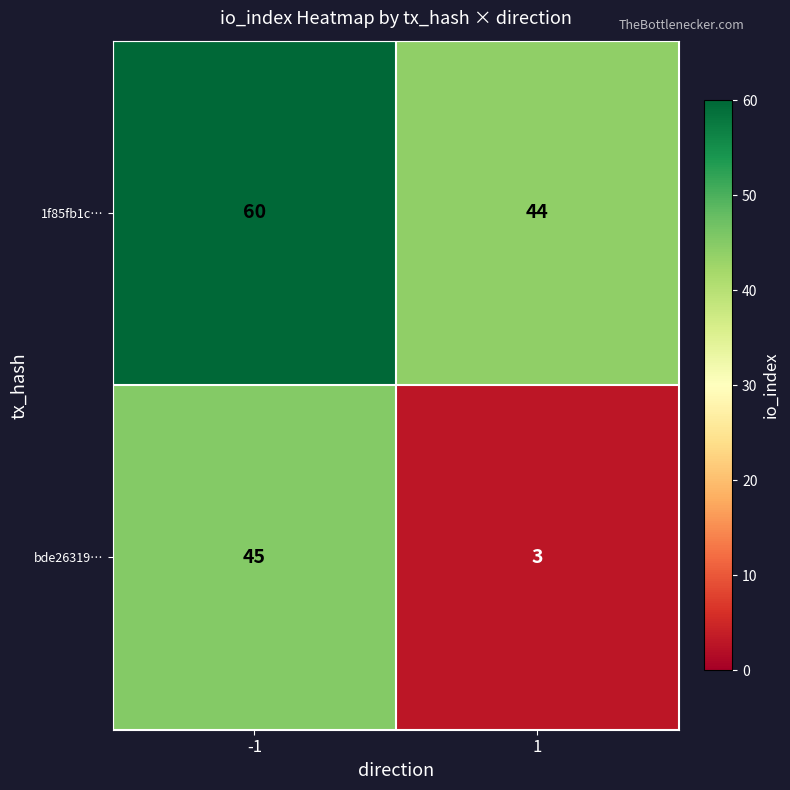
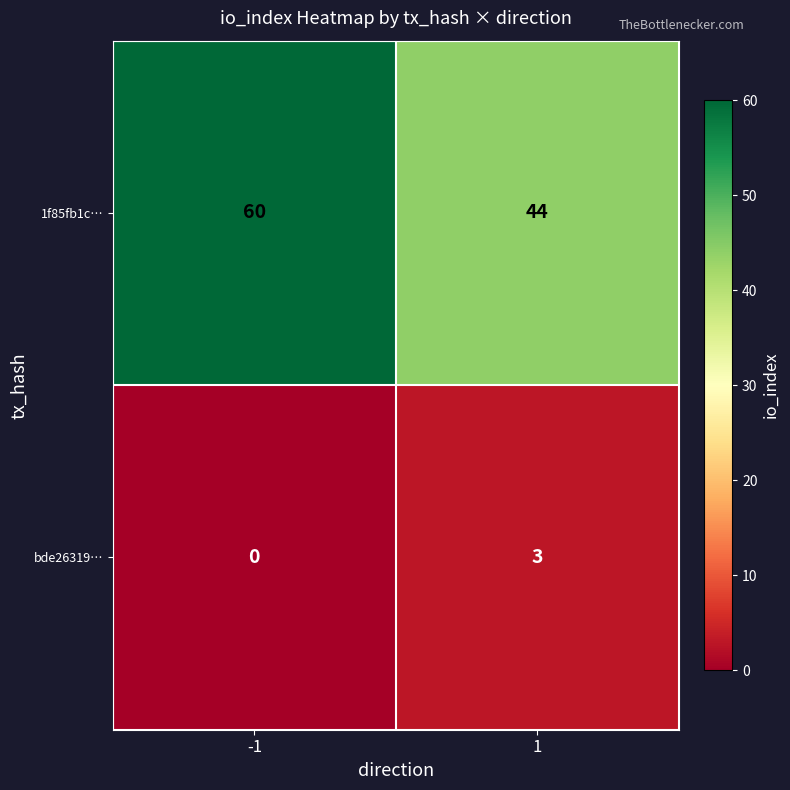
bde26319…, -1: 45 -> 0
